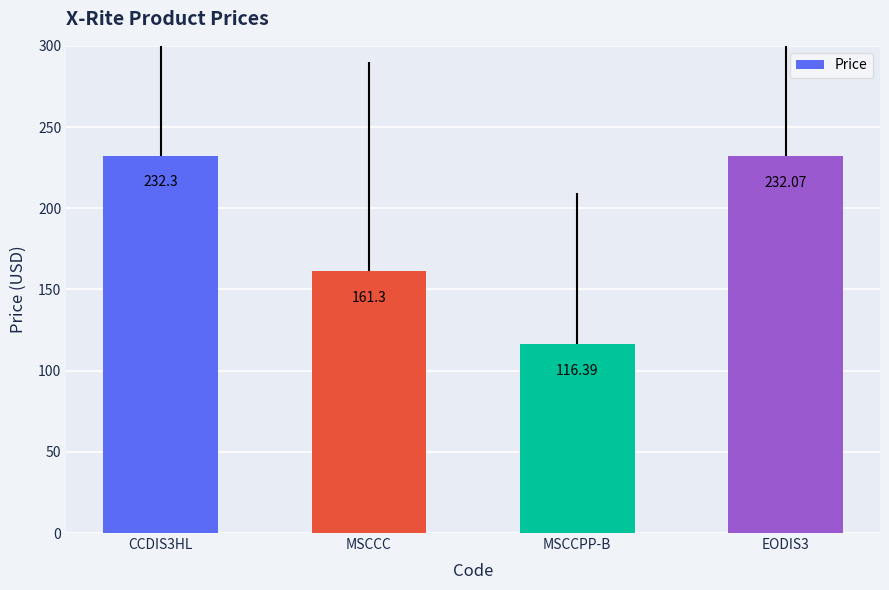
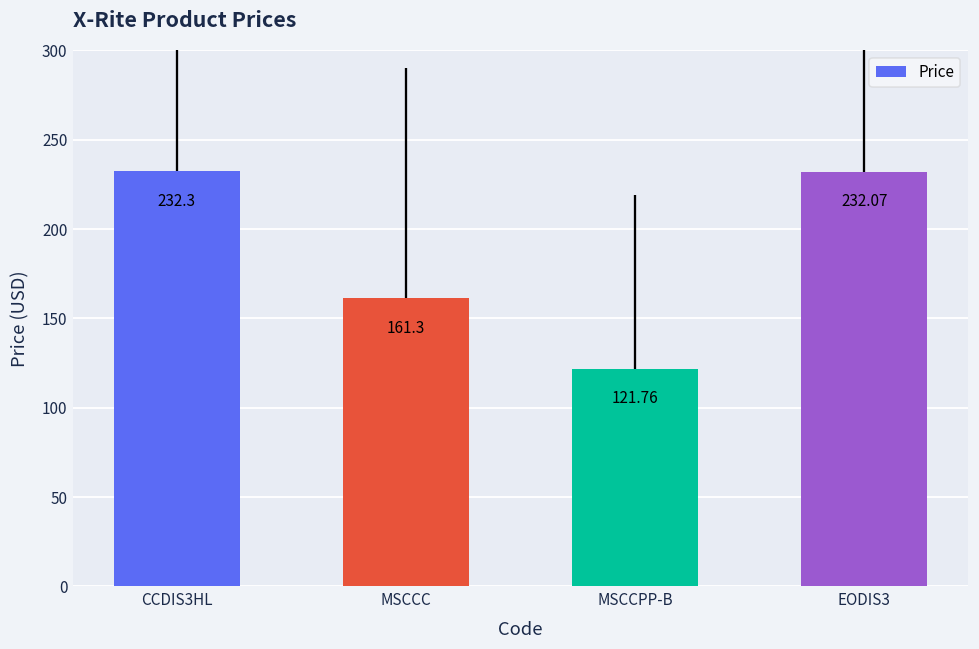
MSCCPP-B: 116.39 -> 121.76
